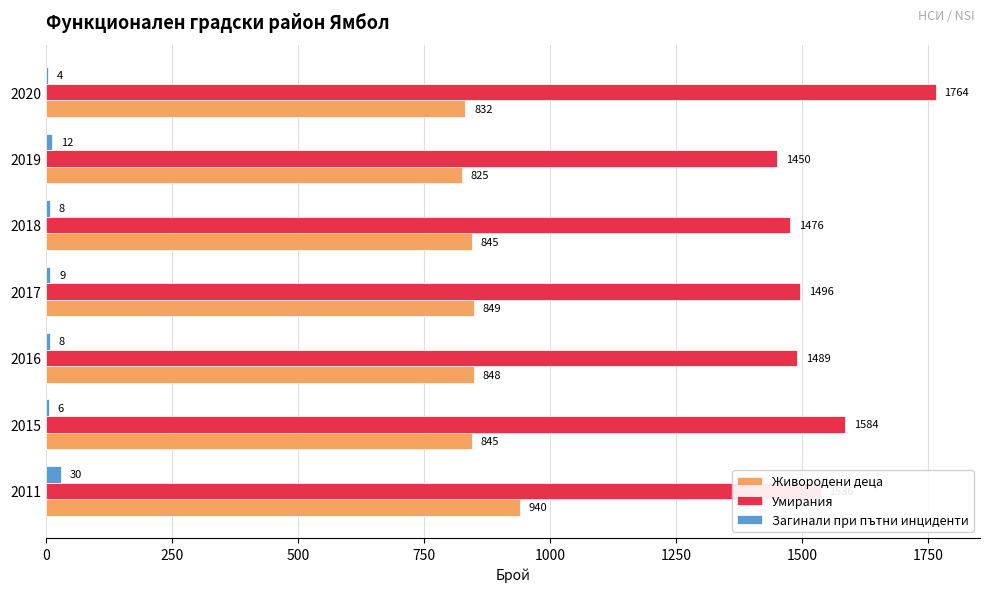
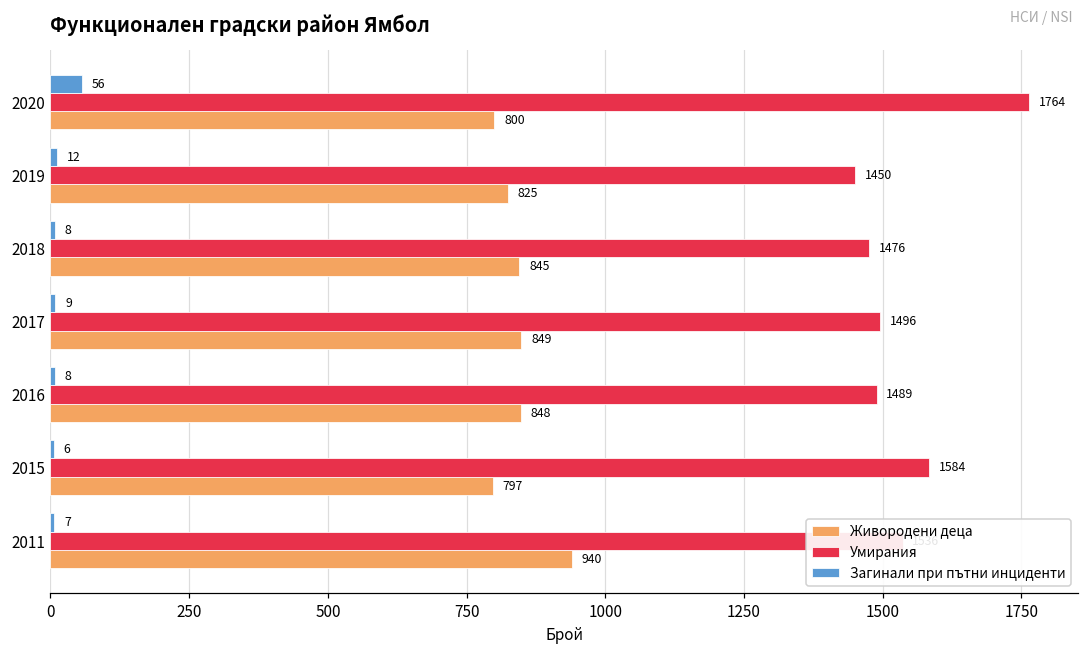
Загинали при пътни инциденти, 2020: 4 -> 56
Живородени деца, 2020: 832 -> 800
Живородени деца, 2015: 845 -> 797
Загинали при пътни инциденти, 2011: 30 -> 7
